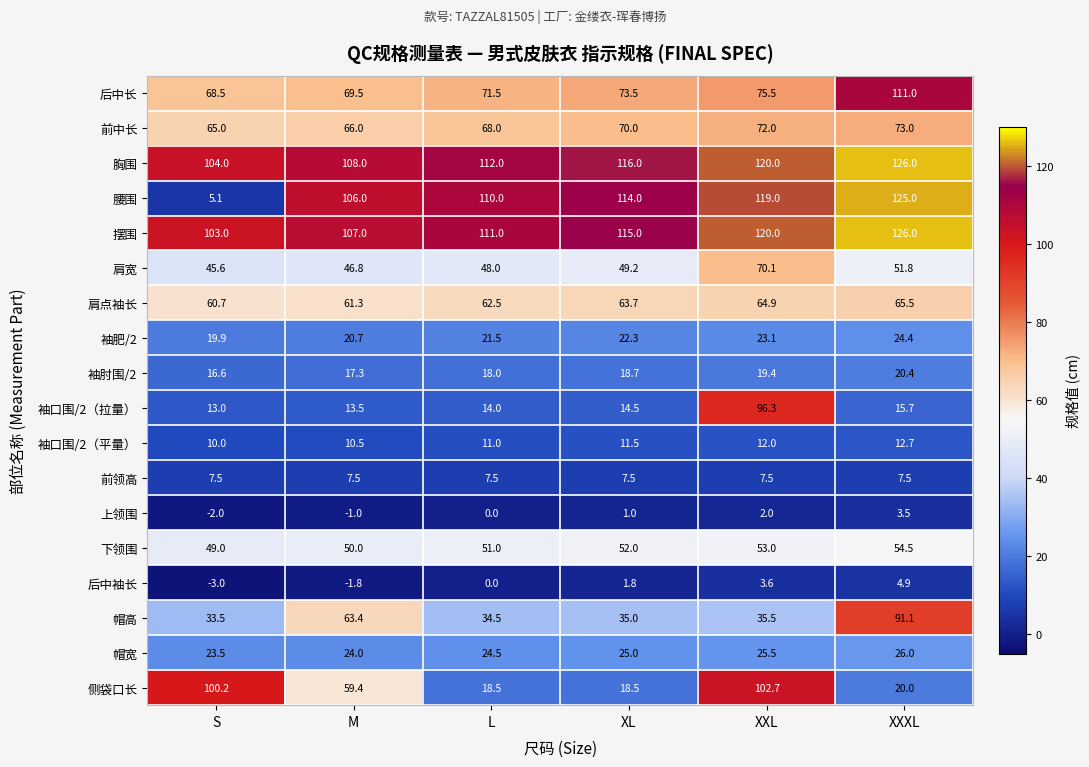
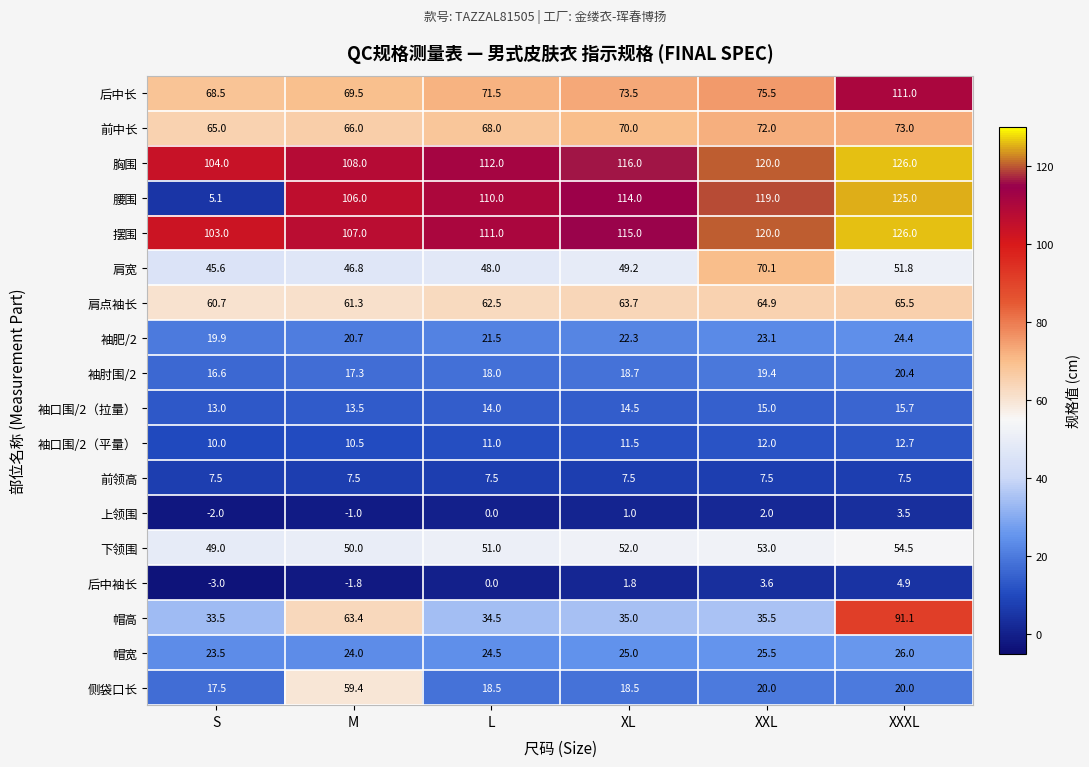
袖口围/2（拉量）, XXL: 96.3 -> 15.0
侧袋口长, S: 100.2 -> 17.5
侧袋口长, XXL: 102.7 -> 20.0
